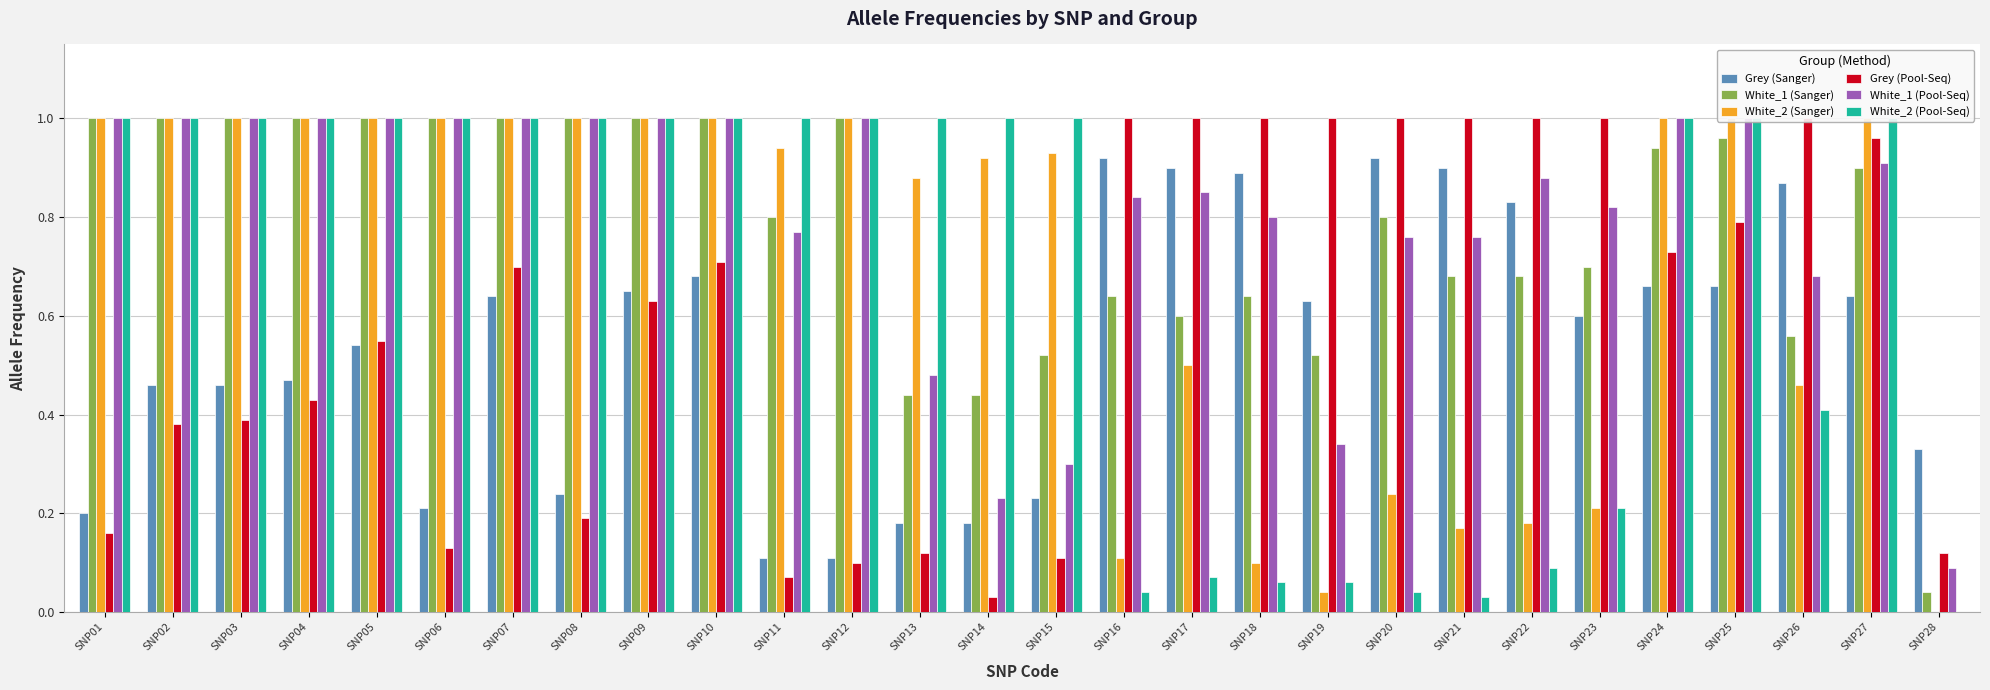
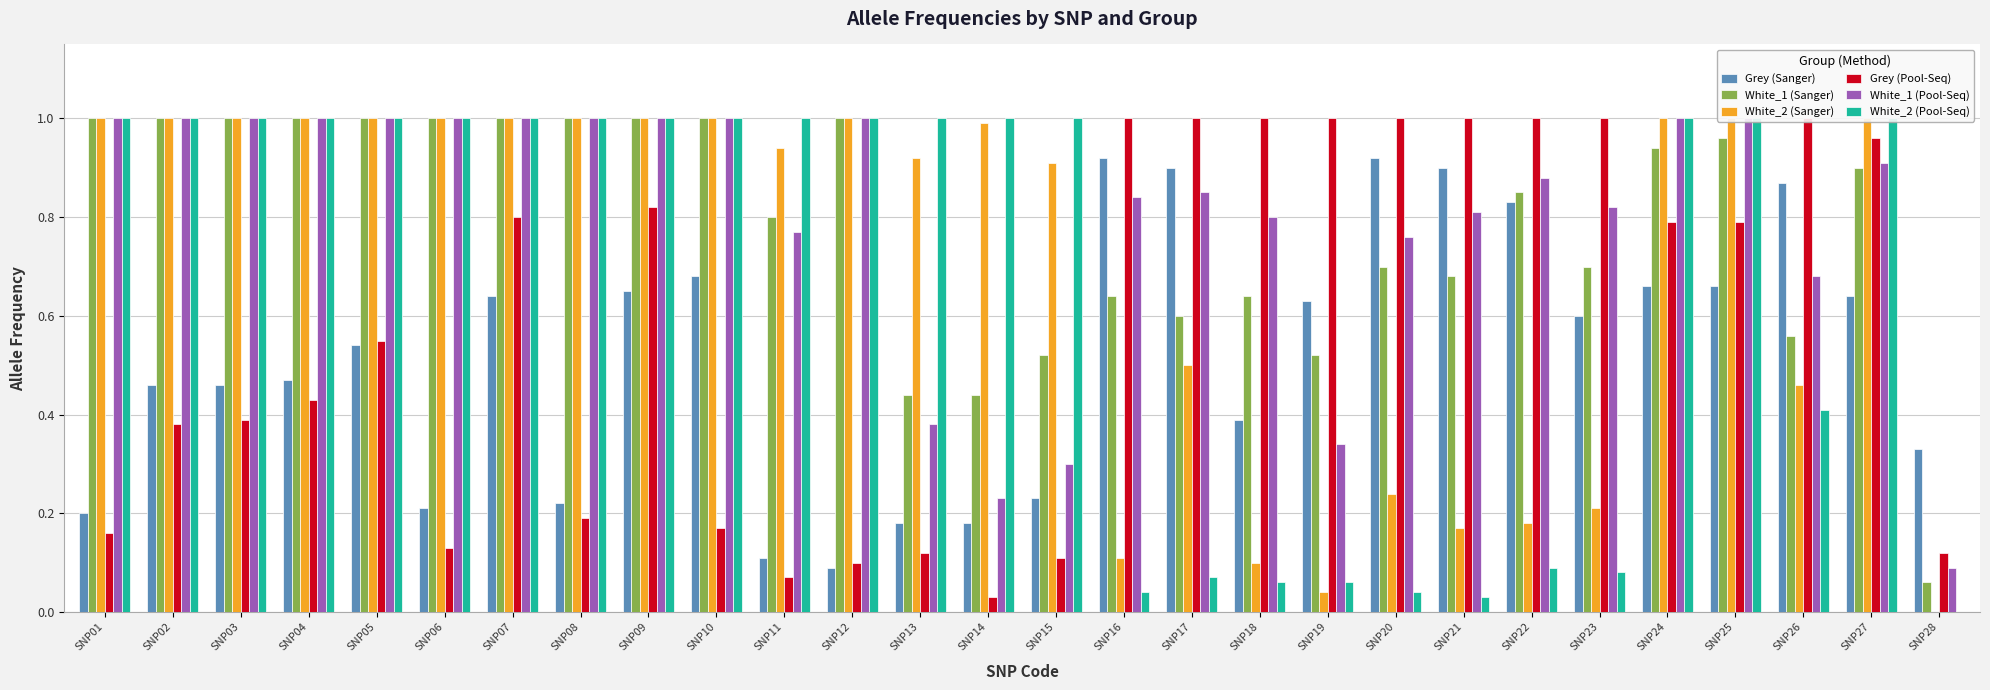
Grey (Pool-Seq), SNP07: 0.7 -> 0.8
Grey (Sanger), SNP08: 0.24 -> 0.22
Grey (Pool-Seq), SNP09: 0.63 -> 0.82
Grey (Pool-Seq), SNP10: 0.71 -> 0.17
Grey (Sanger), SNP12: 0.11 -> 0.09
White_2 (Sanger), SNP13: 0.88 -> 0.92
White_1 (Pool-Seq), SNP13: 0.48 -> 0.38
White_2 (Sanger), SNP14: 0.92 -> 0.99
White_2 (Sanger), SNP15: 0.93 -> 0.91
Grey (Sanger), SNP18: 0.89 -> 0.39
White_1 (Sanger), SNP20: 0.8 -> 0.7
White_1 (Pool-Seq), SNP21: 0.76 -> 0.81
White_1 (Sanger), SNP22: 0.68 -> 0.85
White_2 (Pool-Seq), SNP23: 0.21 -> 0.08
Grey (Pool-Seq), SNP24: 0.73 -> 0.79
White_1 (Sanger), SNP28: 0.04 -> 0.06
